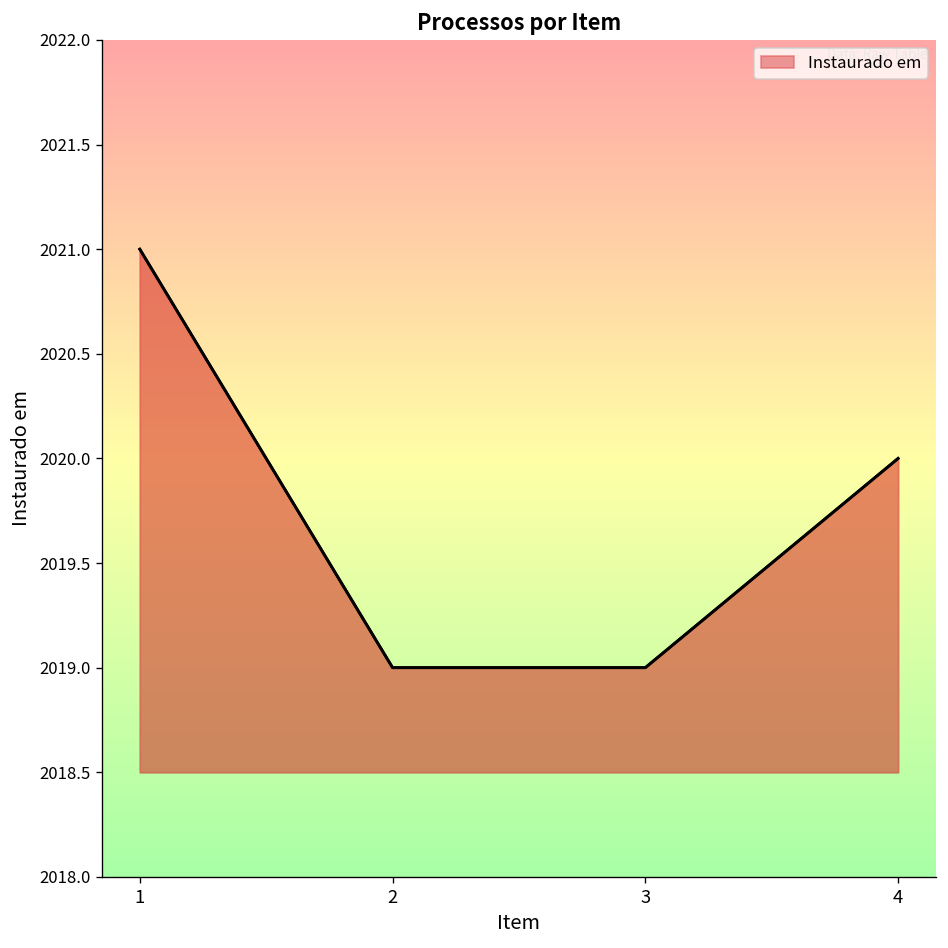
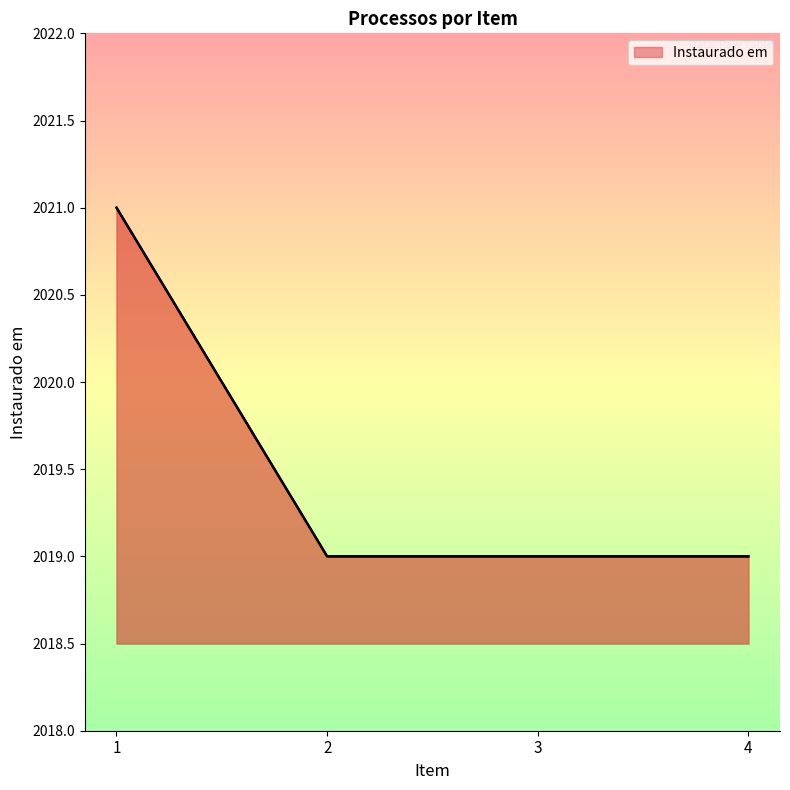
4: 2020 -> 2019
